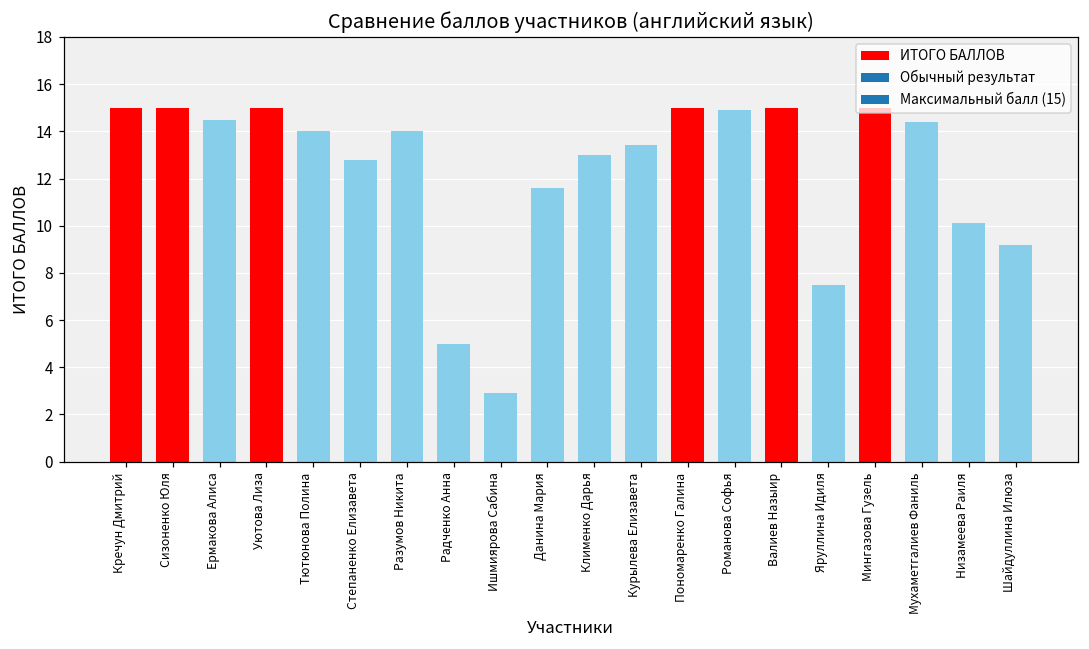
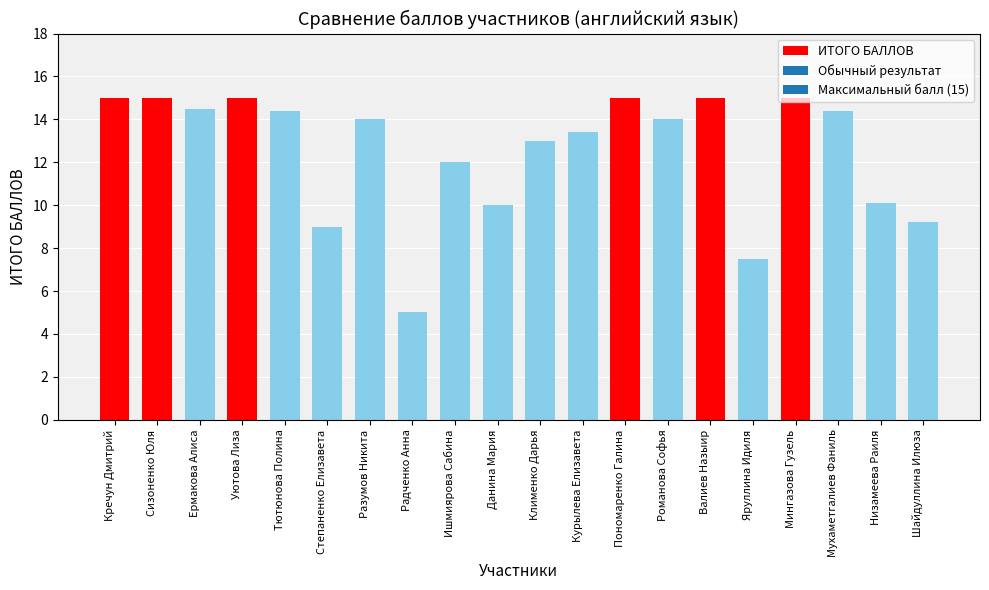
Тютюнова Полина: 14.0 -> 14.4
Степаненко Елизавета: 12.8 -> 9.0
Ишмиярова Сабина: 2.9 -> 12.0
Данина Мария: 11.6 -> 10.0
Романова Софья: 14.9 -> 14.0
